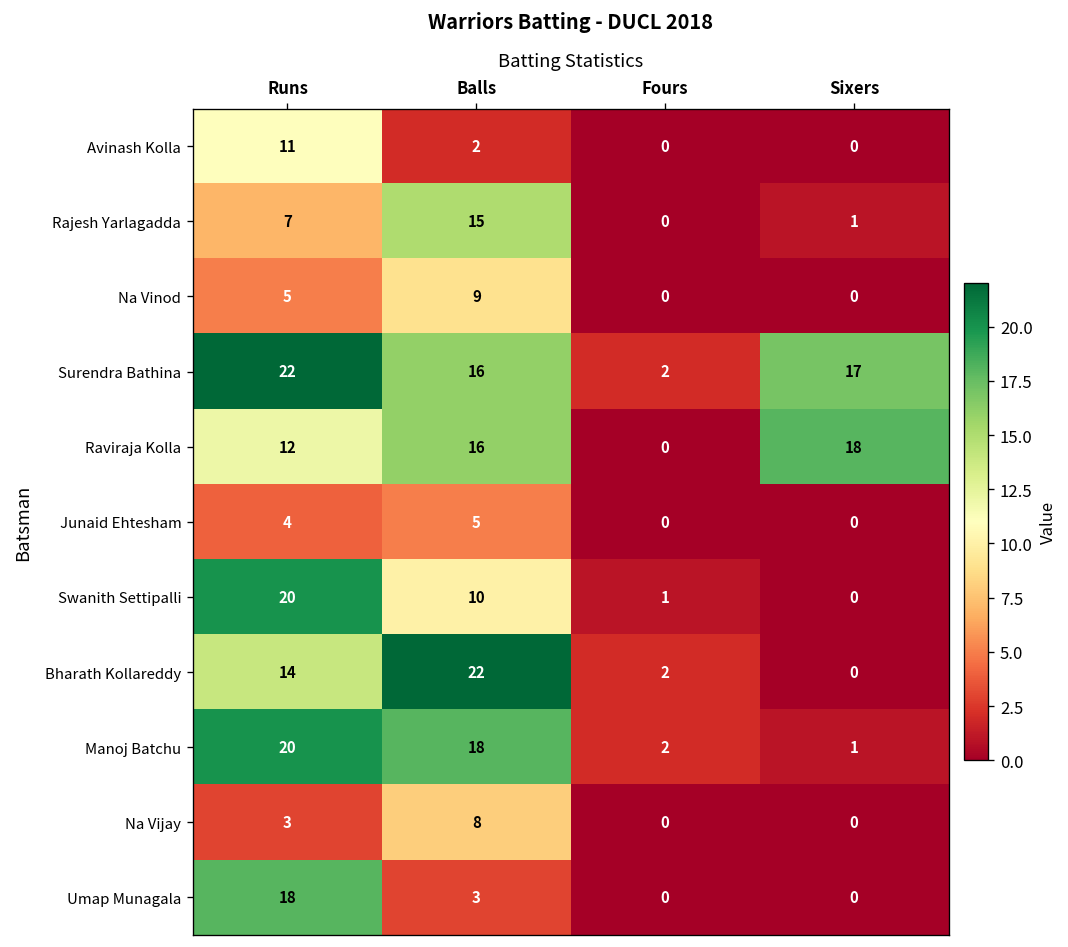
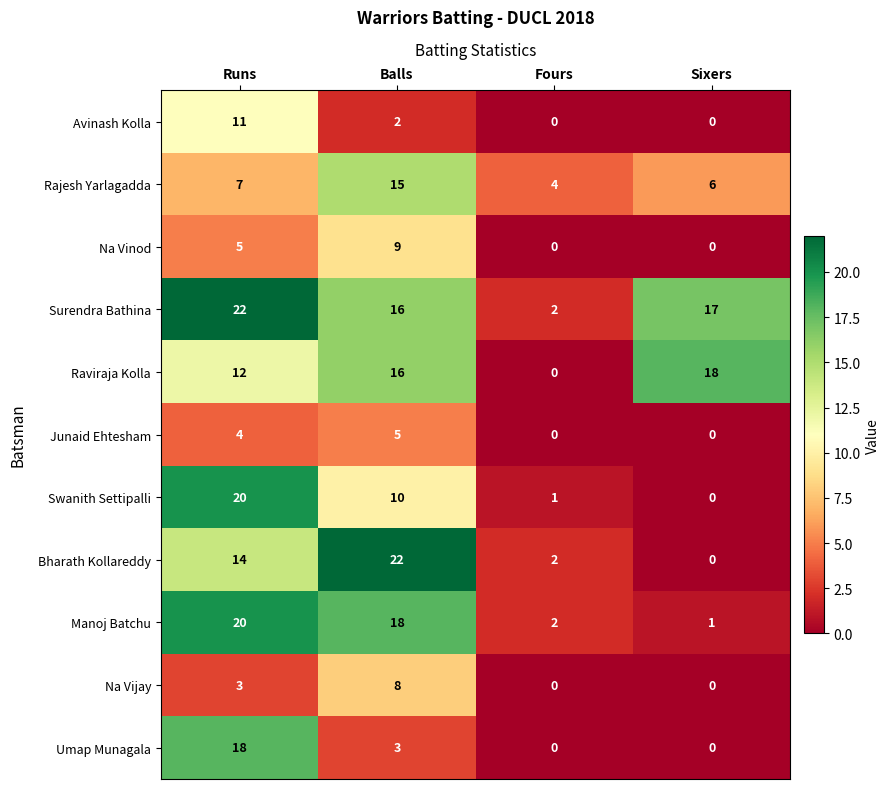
Rajesh Yarlagadda, Fours: 0 -> 4
Rajesh Yarlagadda, Sixers: 1 -> 6
